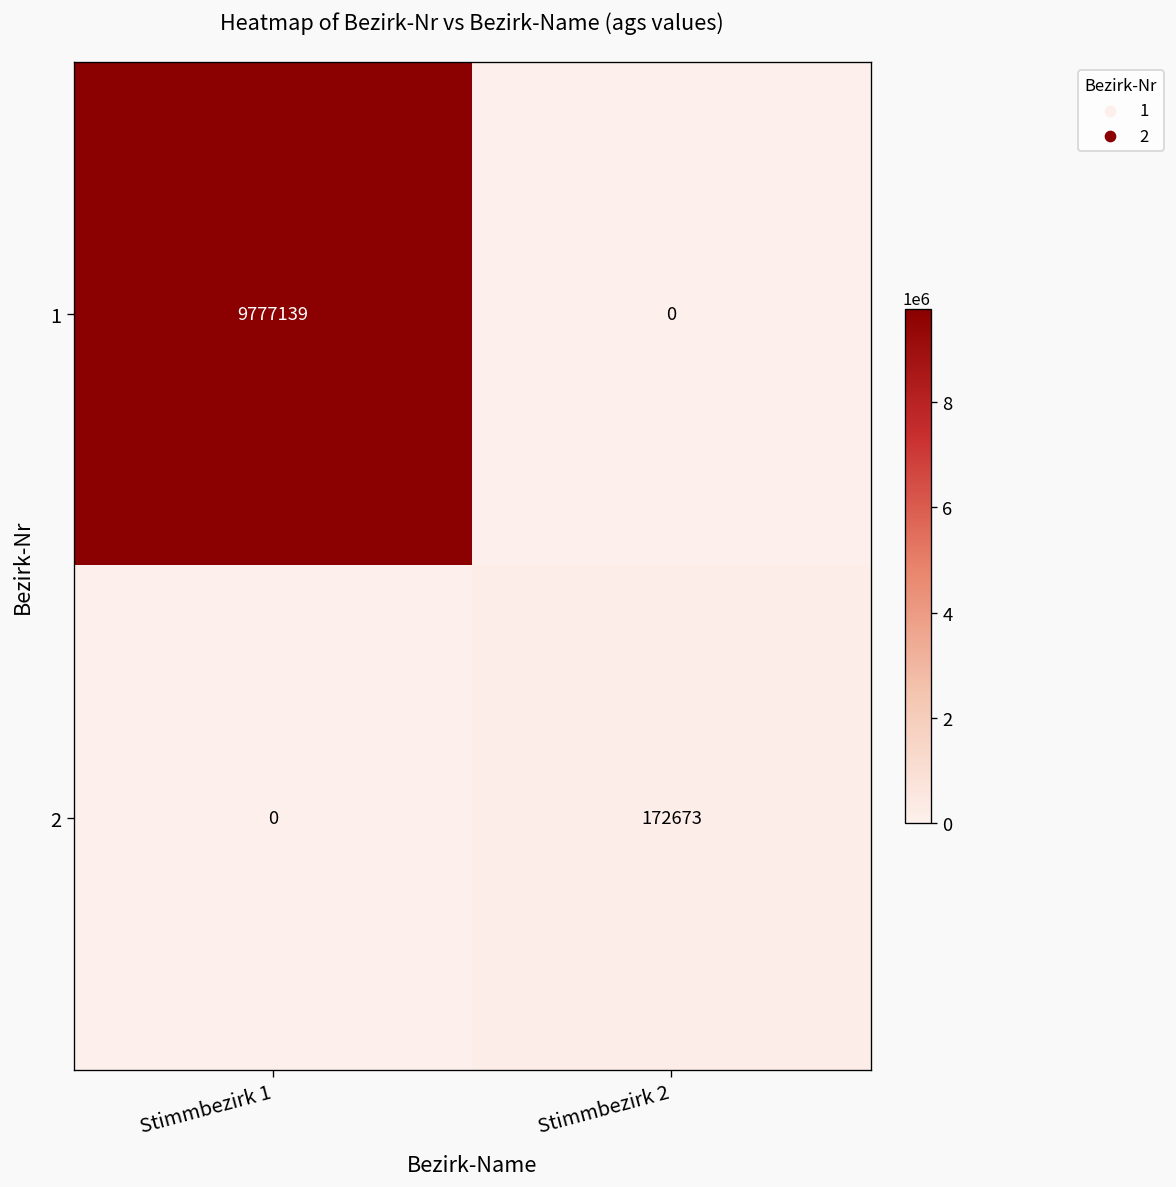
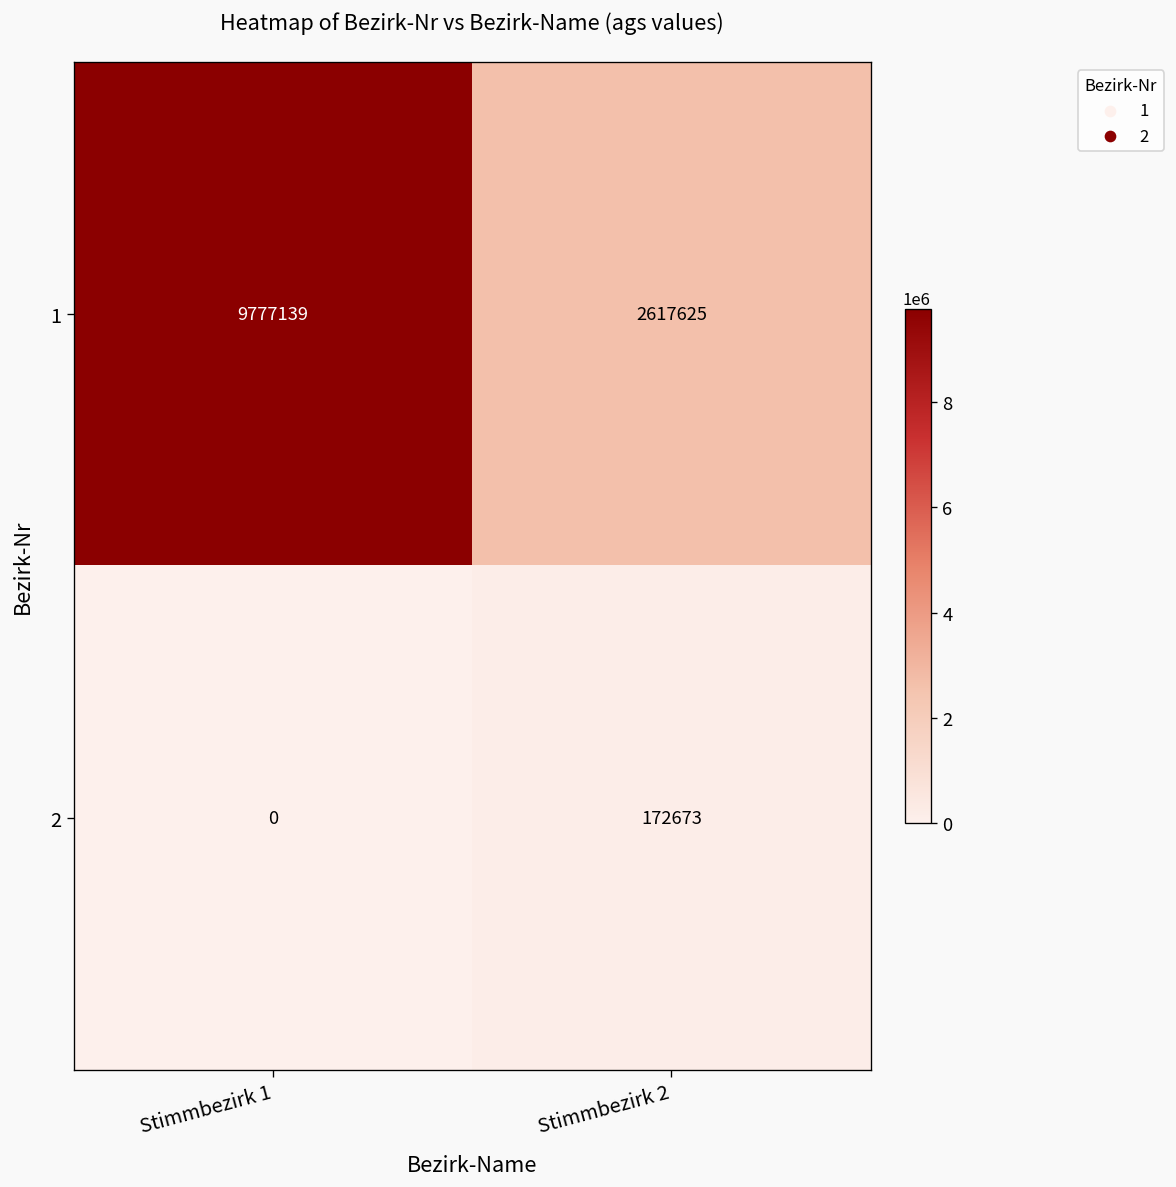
1, Stimmbezirk 2: 0 -> 2617625
